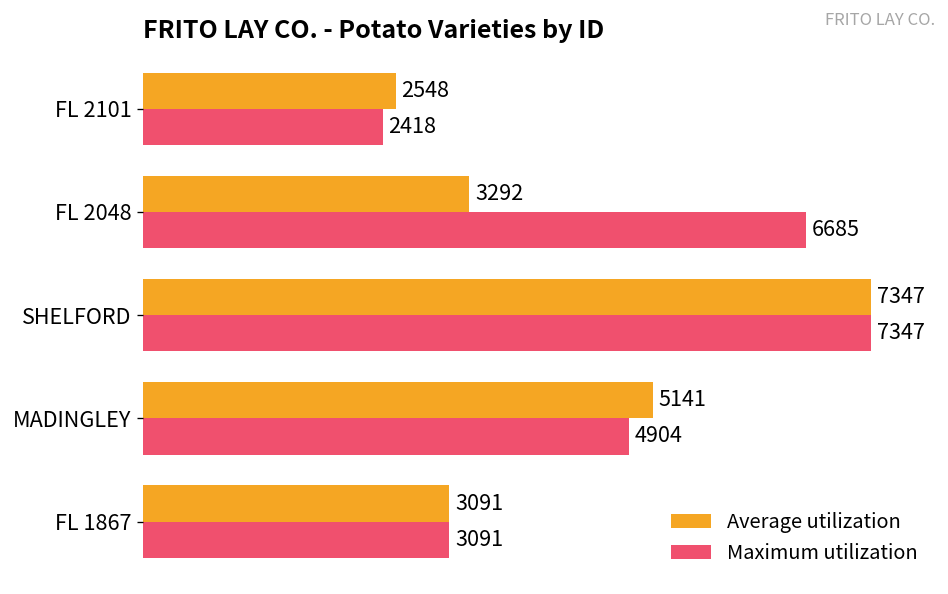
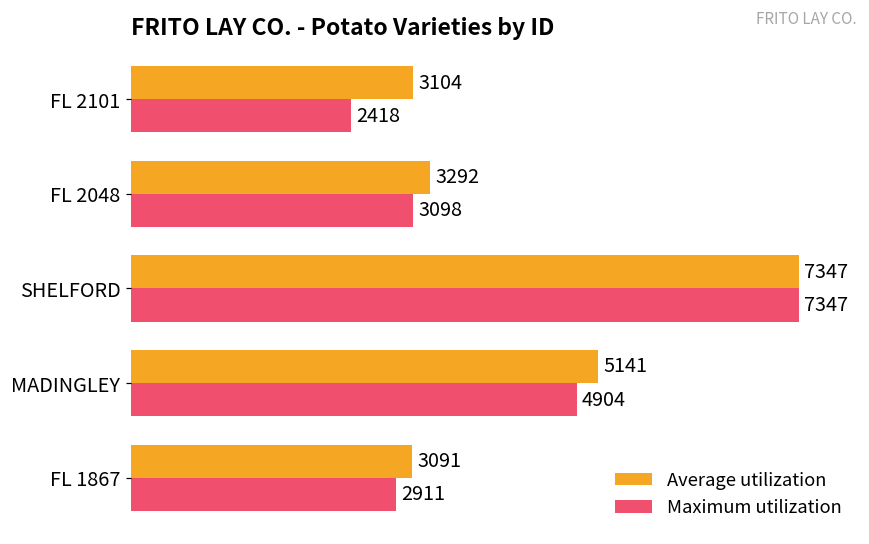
Average utilization, FL 2101: 2548 -> 3104
Maximum utilization, FL 2048: 6685 -> 3098
Maximum utilization, FL 1867: 3091 -> 2911
